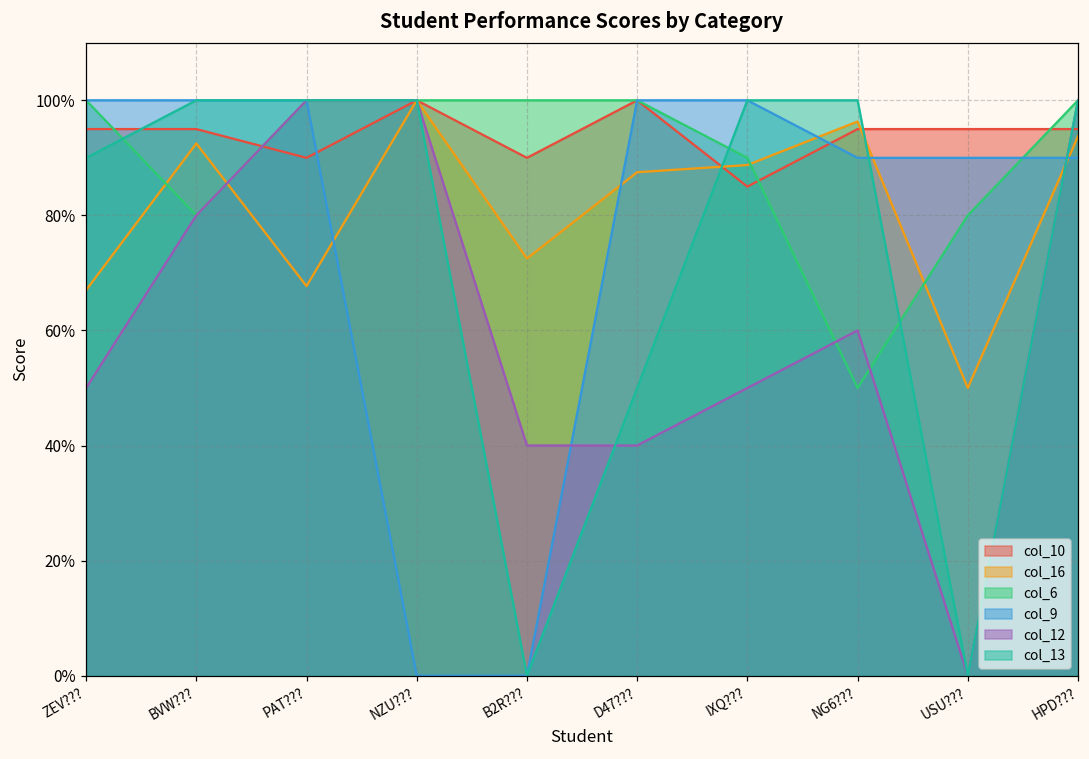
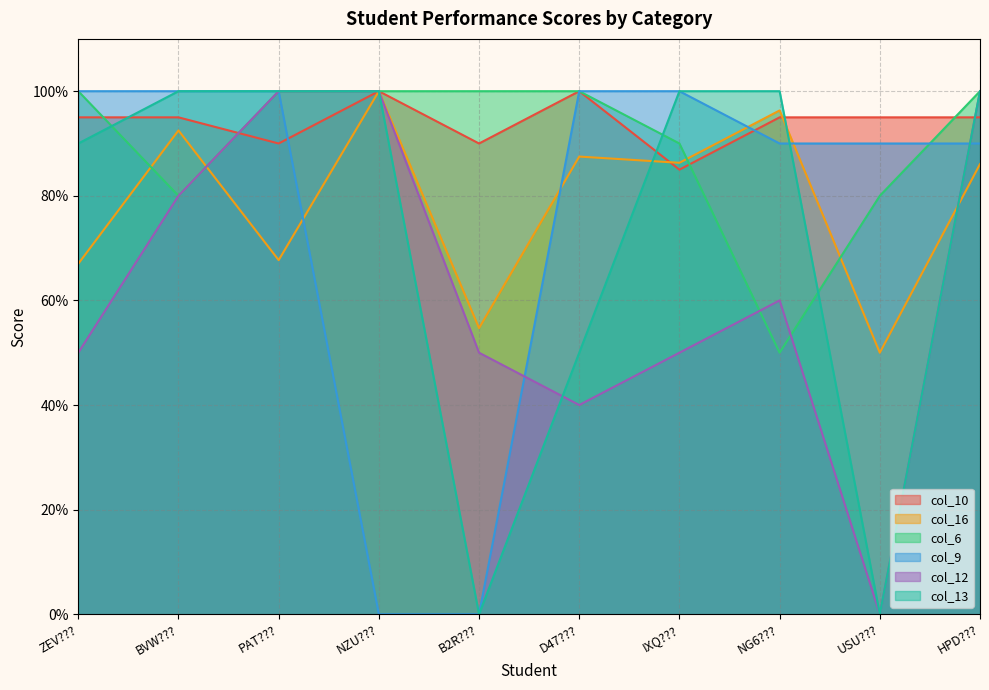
col_16, B2R???: 73% -> 55%
col_12, B2R???: 40% -> 50%
col_16, IXQ???: 89% -> 86%
col_16, HPD???: 94% -> 86%
